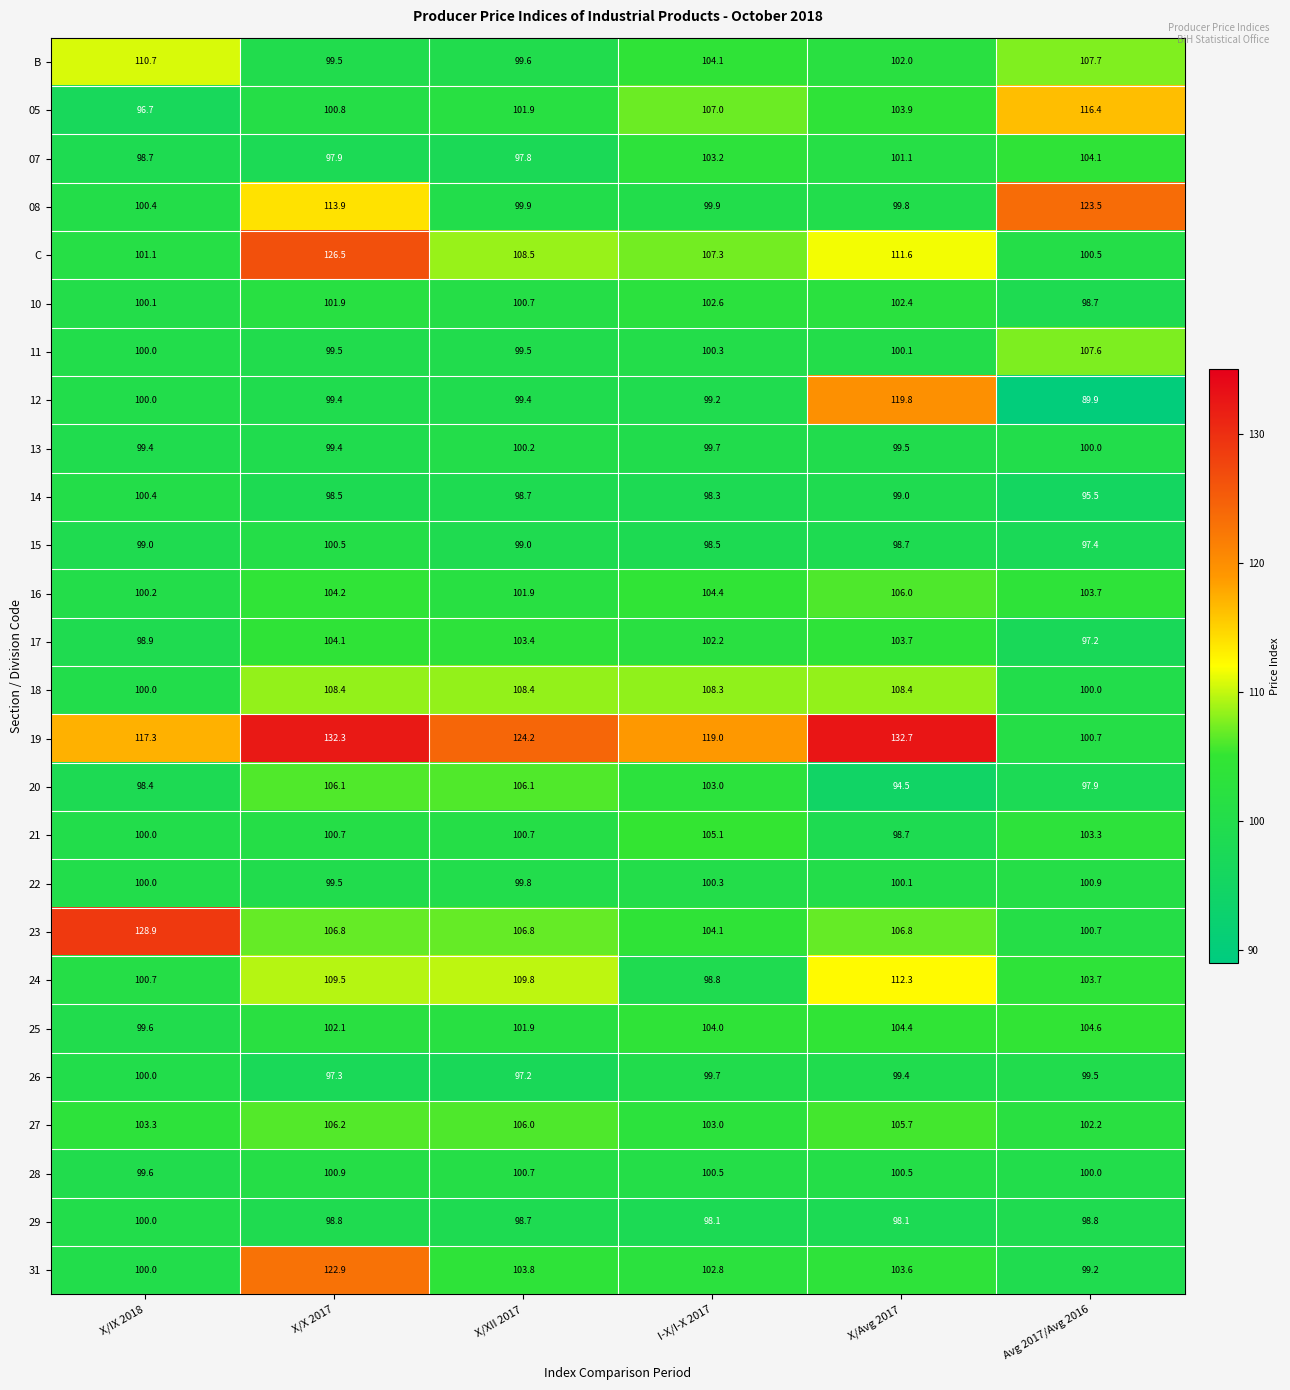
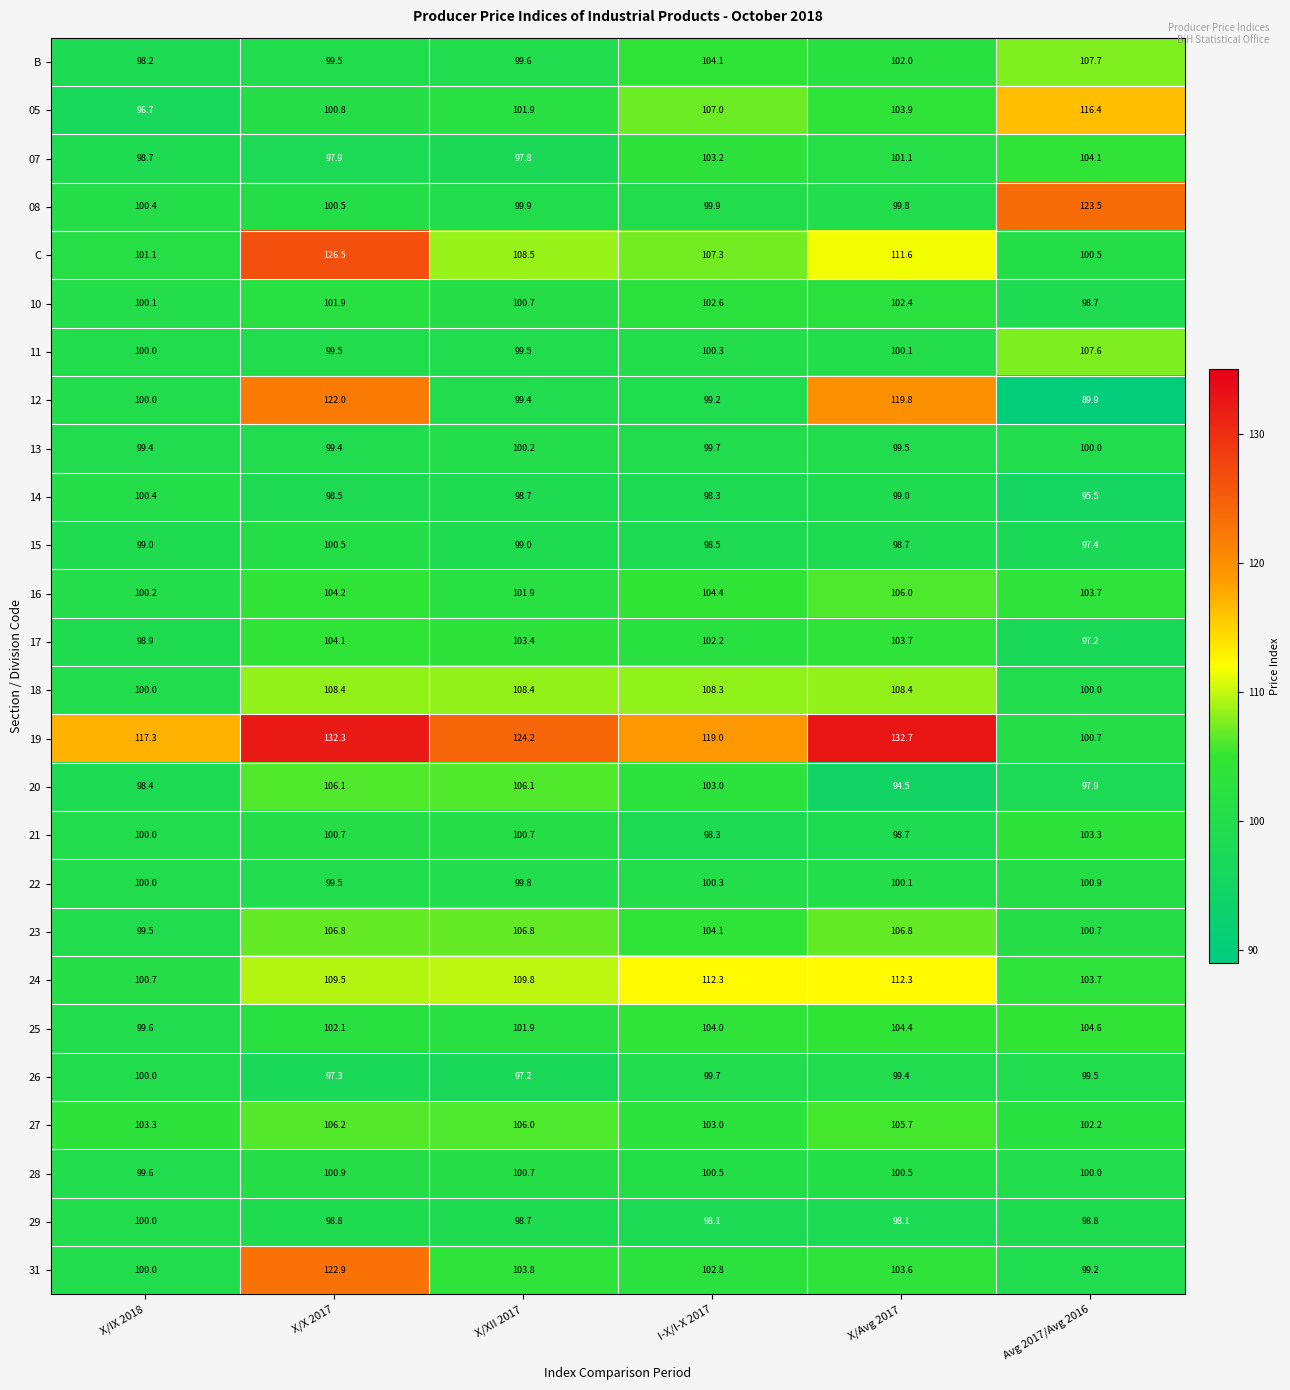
B, X/IX 2018: 110.7 -> 98.2
08, X/X 2017: 113.9 -> 100.5
12, X/X 2017: 99.4 -> 122.0
21, I-X/I-X 2017: 105.1 -> 98.3
23, X/IX 2018: 128.9 -> 99.5
24, I-X/I-X 2017: 98.8 -> 112.3
